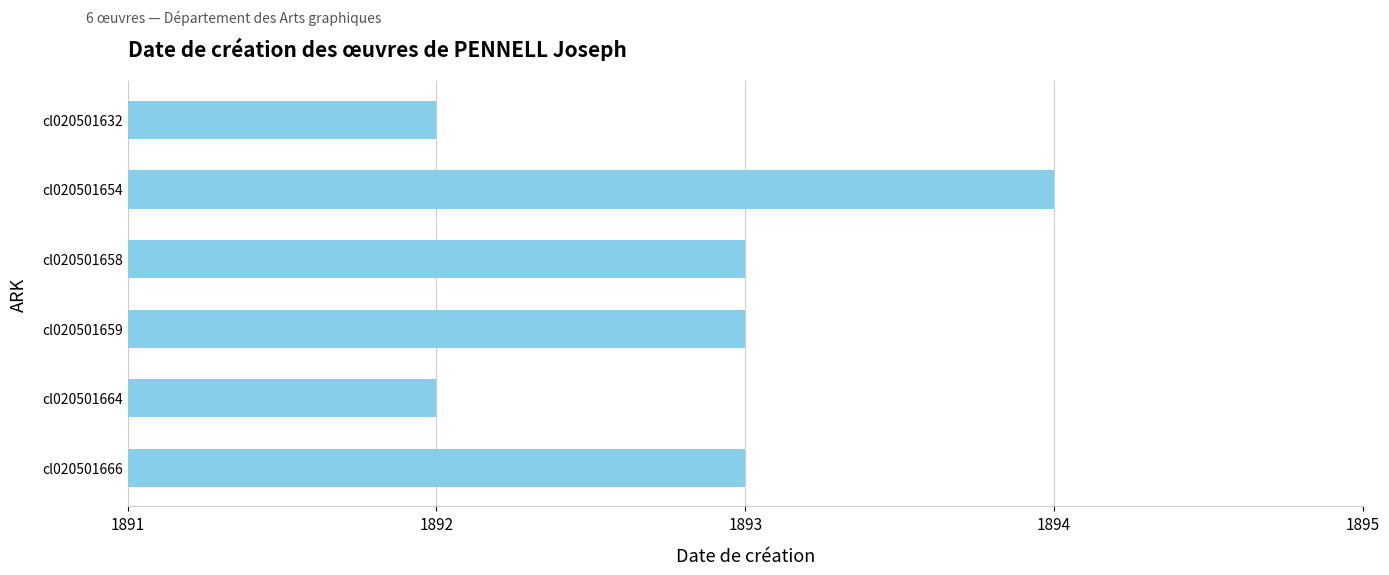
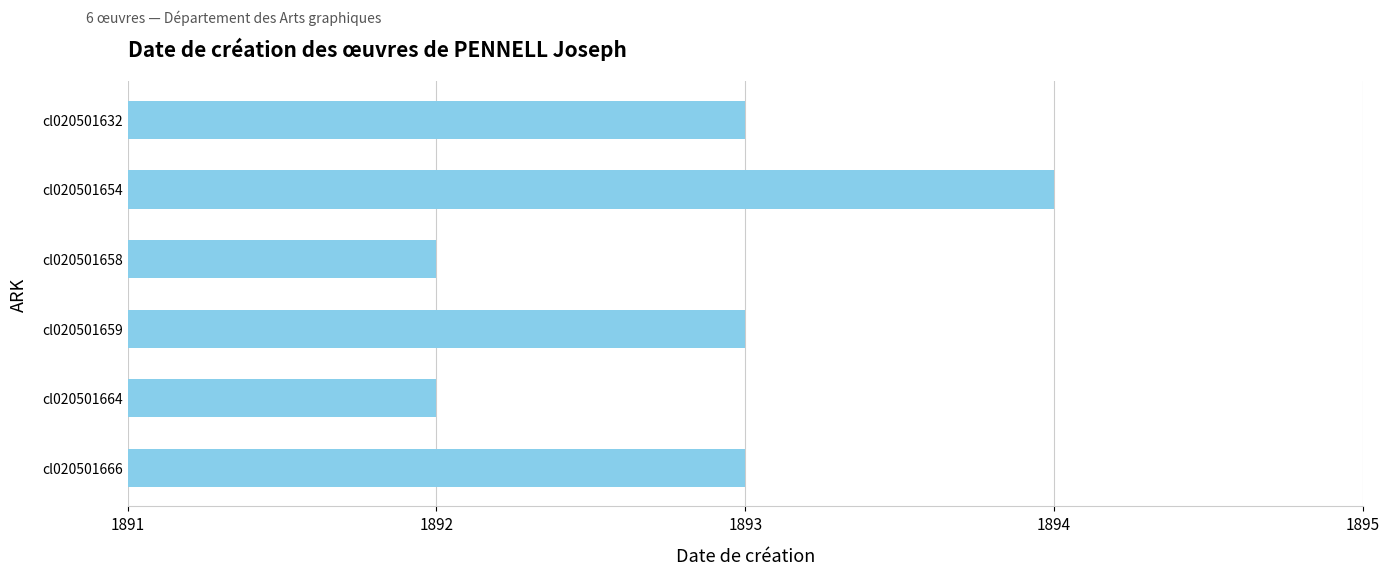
cl020501632: 1892 -> 1893
cl020501658: 1893 -> 1892
